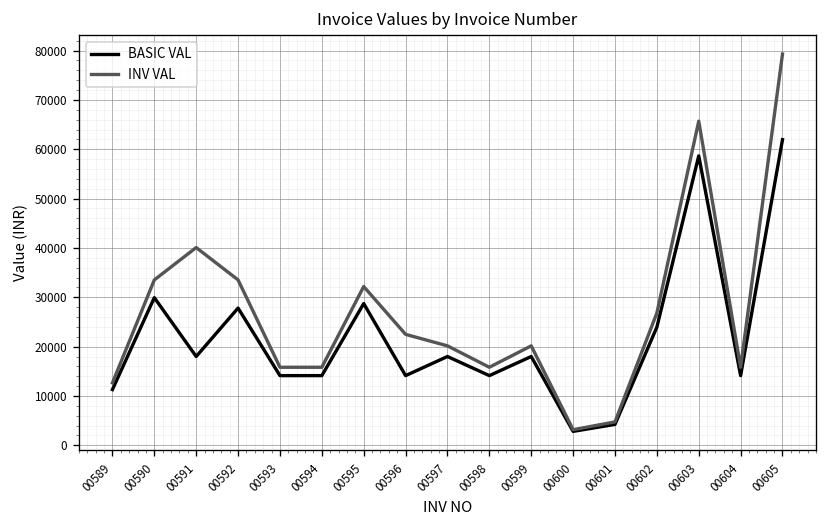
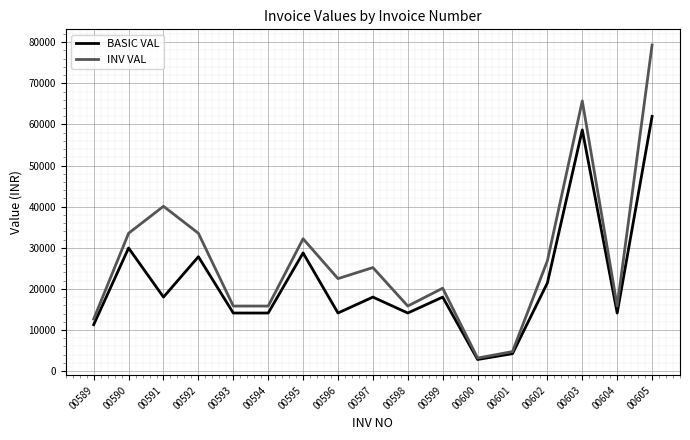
INV VAL, 00597: 20000 -> 25000
BASIC VAL, 00602: 24000 -> 21000
